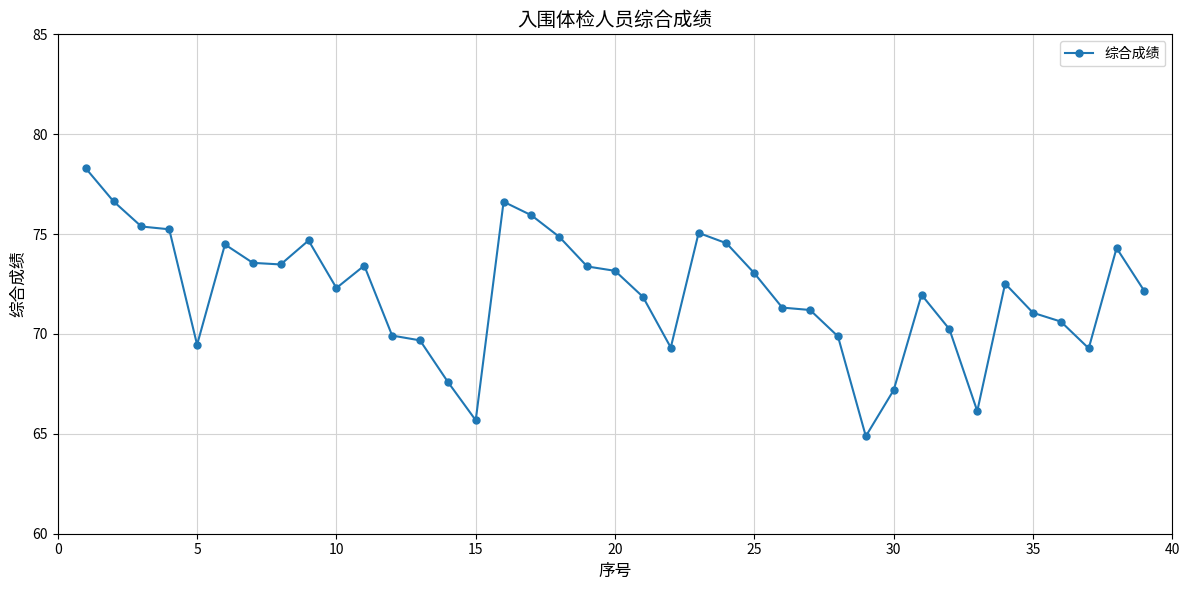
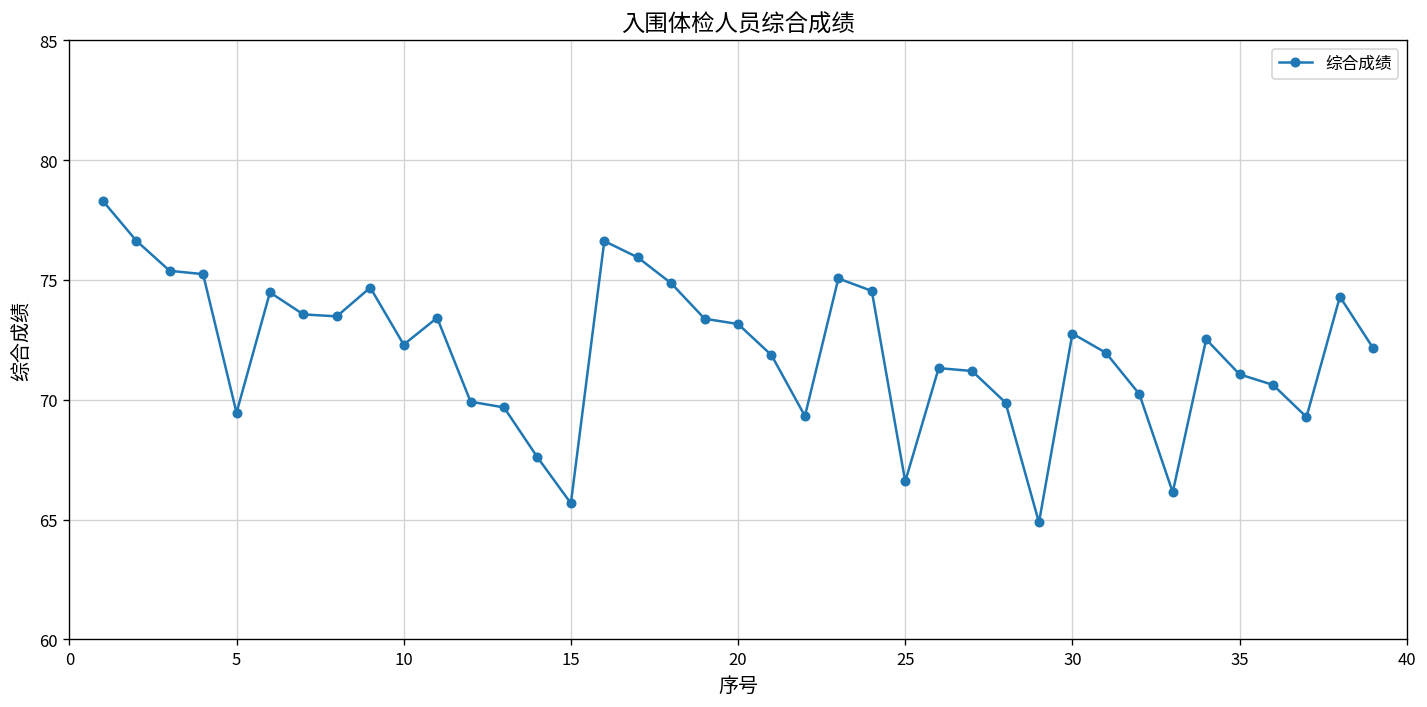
25: 73.0 -> 66.6
30: 67.2 -> 72.8
